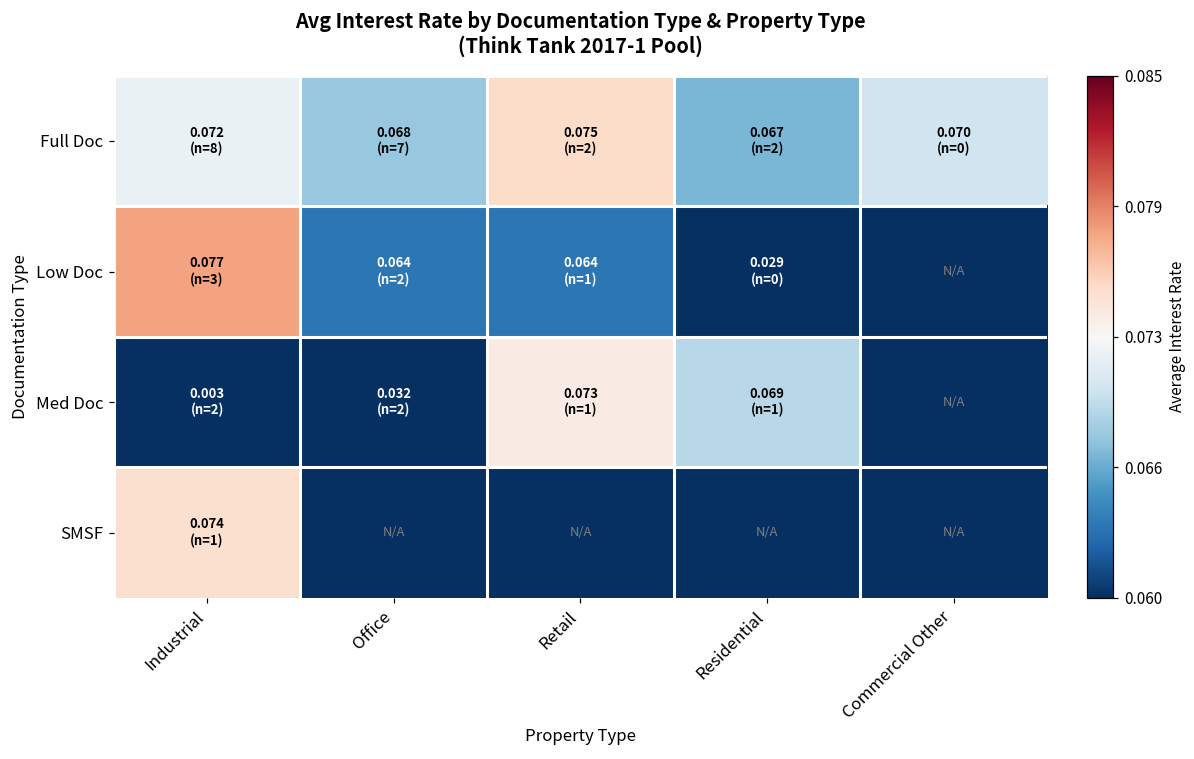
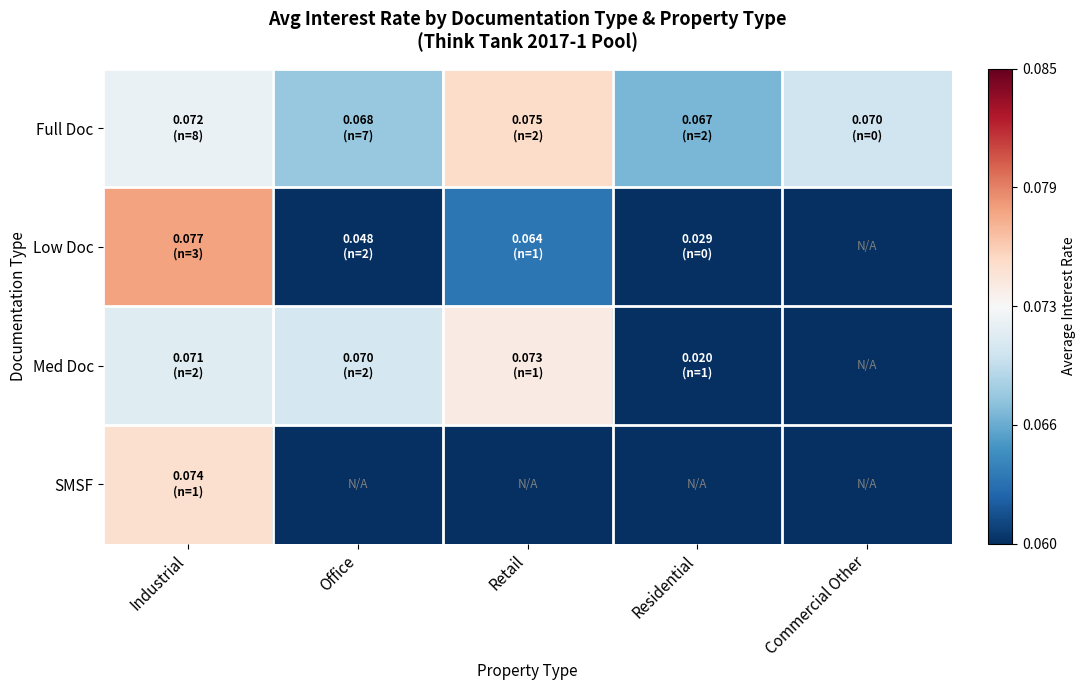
Low Doc, Office: 0.064 -> 0.048
Med Doc, Industrial: 0.003 -> 0.071
Med Doc, Office: 0.032 -> 0.070
Med Doc, Residential: 0.069 -> 0.020
